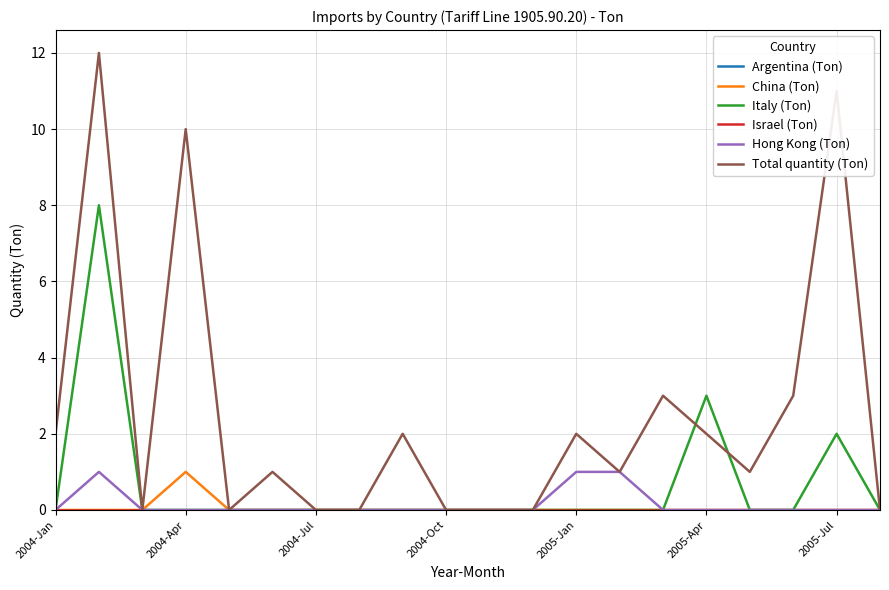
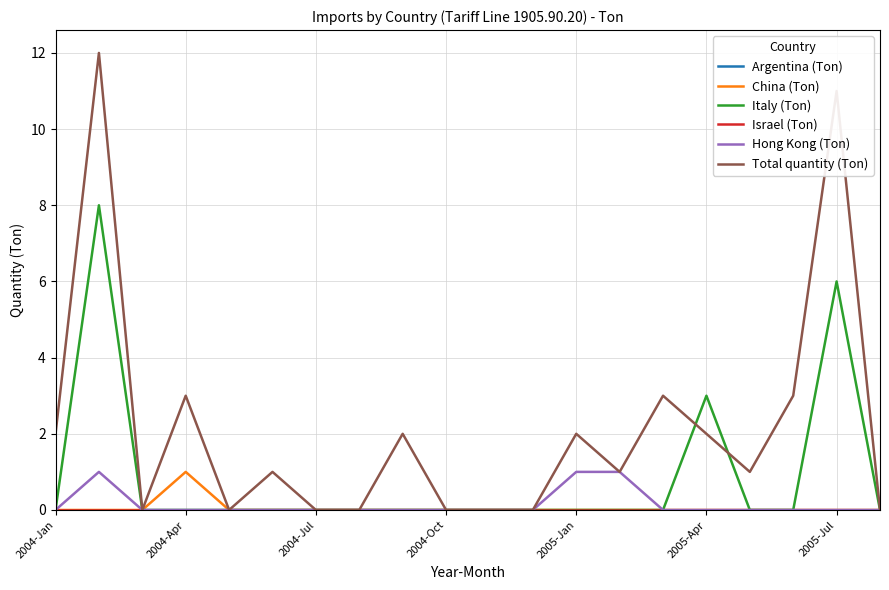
Total quantity (Ton), 2004-Apr: 10 -> 3
Italy (Ton), 2005-Jul: 2 -> 6
